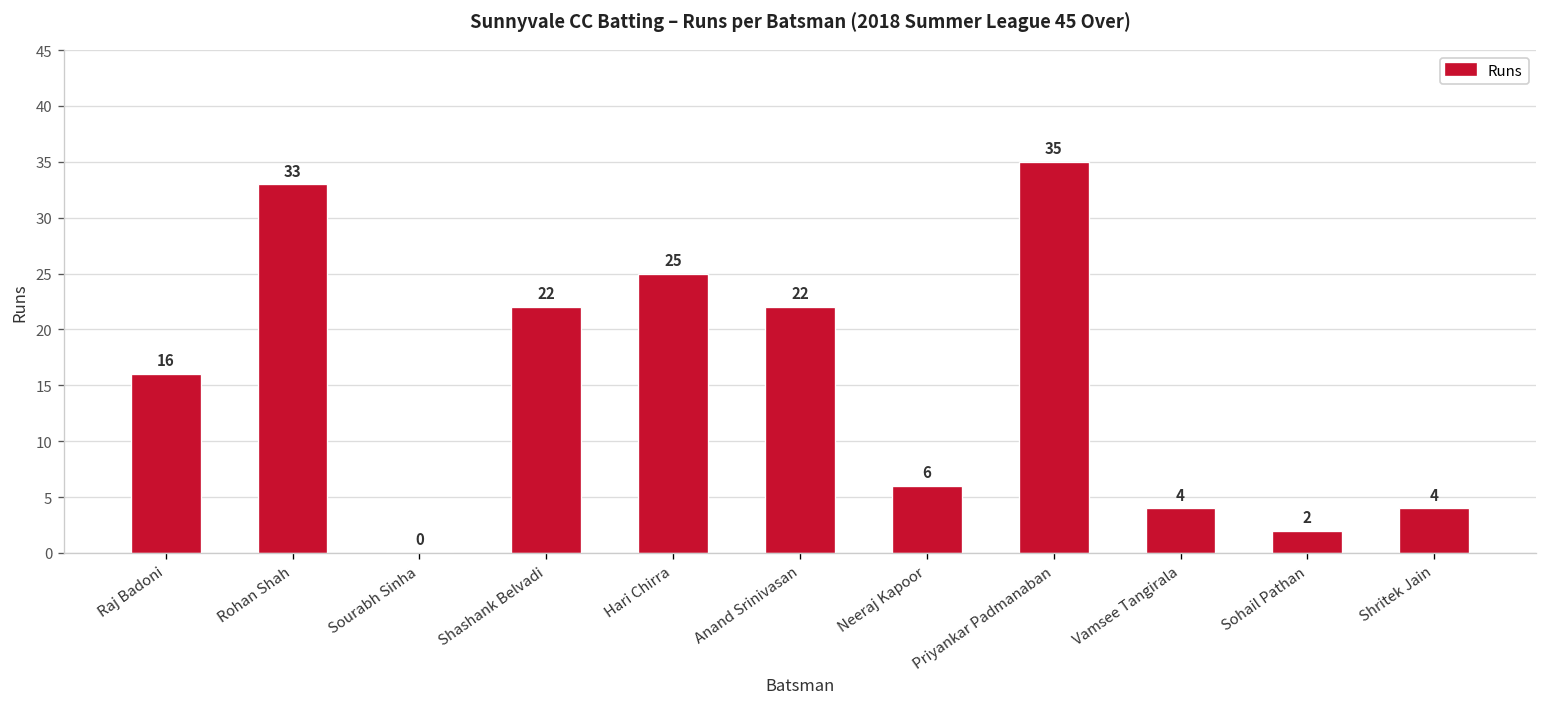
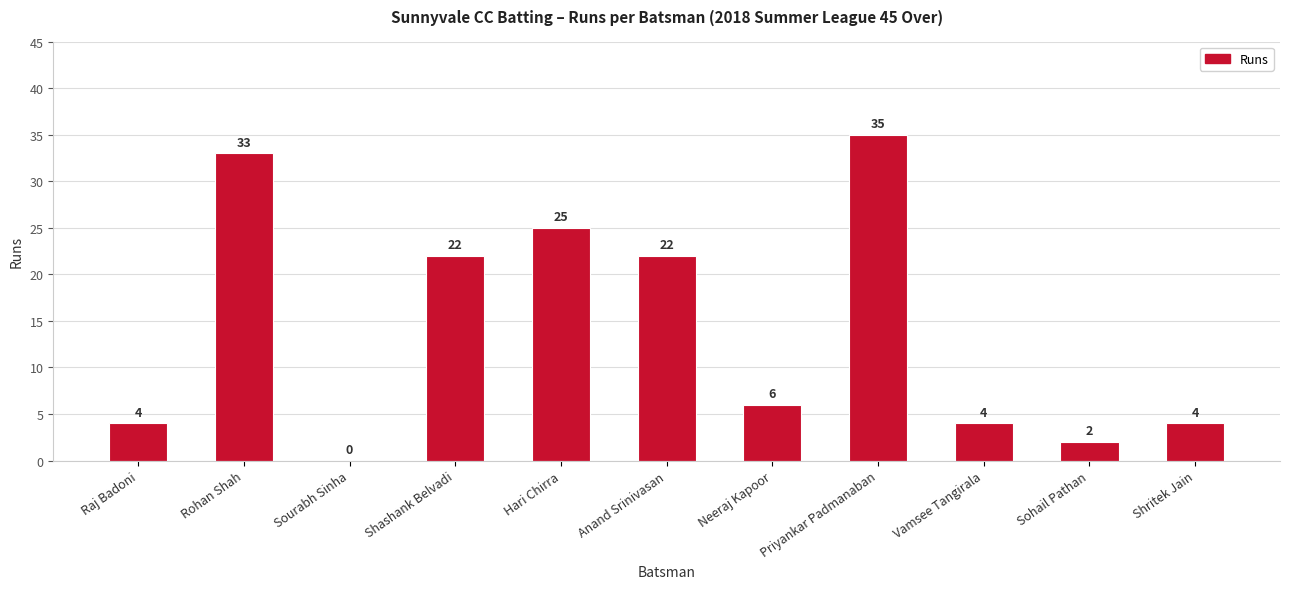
Raj Badoni: 16 -> 4
